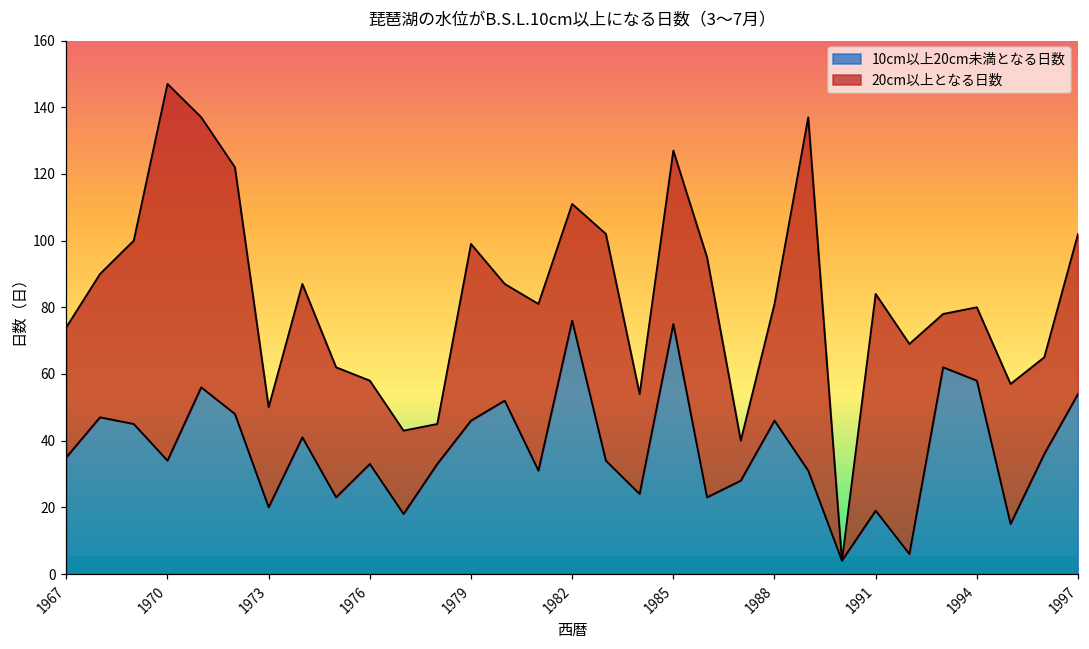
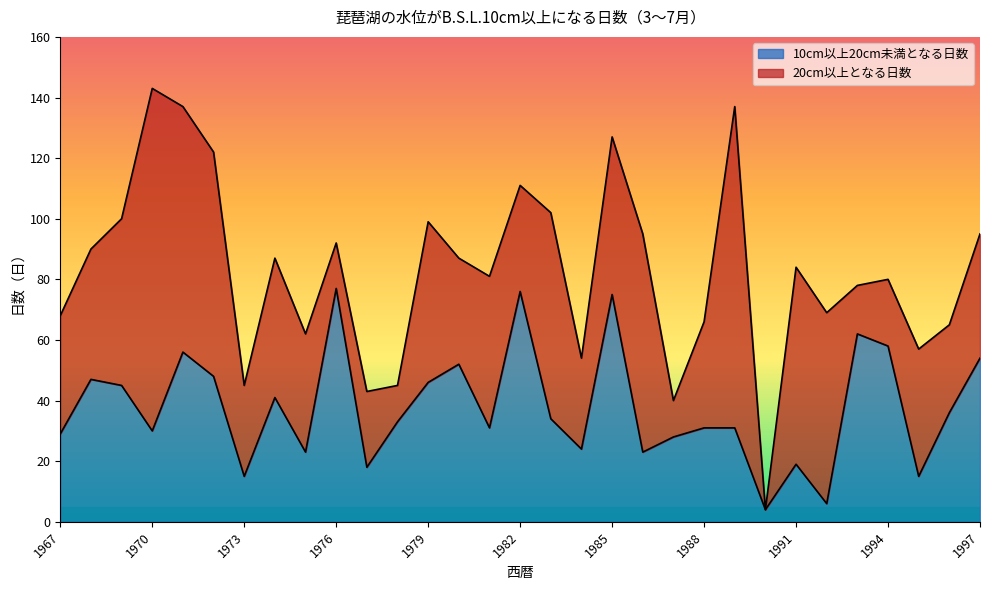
10cm以上20cm未満となる日数, 1967: 35 -> 29
10cm以上20cm未満となる日数, 1970: 34 -> 30
10cm以上20cm未満となる日数, 1973: 20 -> 15
10cm以上20cm未満となる日数, 1976: 33 -> 77
20cm以上となる日数, 1976: 25 -> 15
10cm以上20cm未満となる日数, 1988: 46 -> 31
20cm以上となる日数, 1997: 48 -> 41
